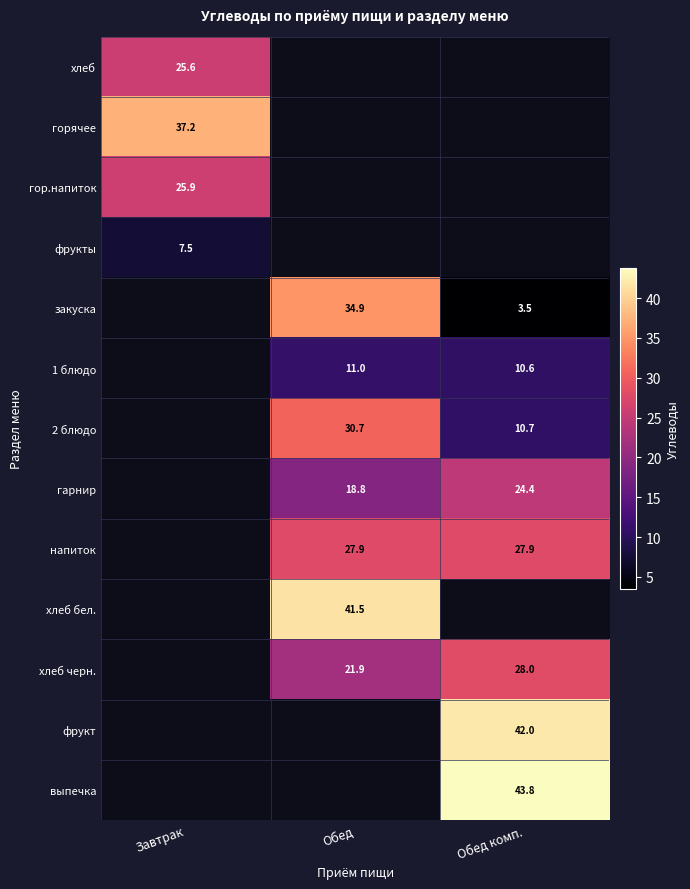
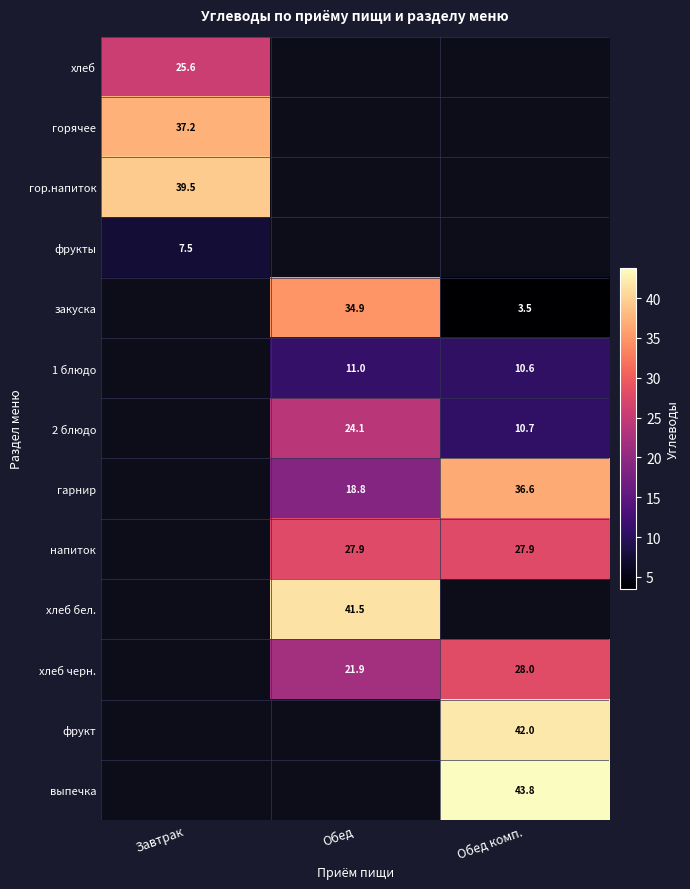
гор.напиток, Завтрак: 25.9 -> 39.5
2 блюдо, Обед: 30.7 -> 24.1
гарнир, Обед комп.: 24.4 -> 36.6
